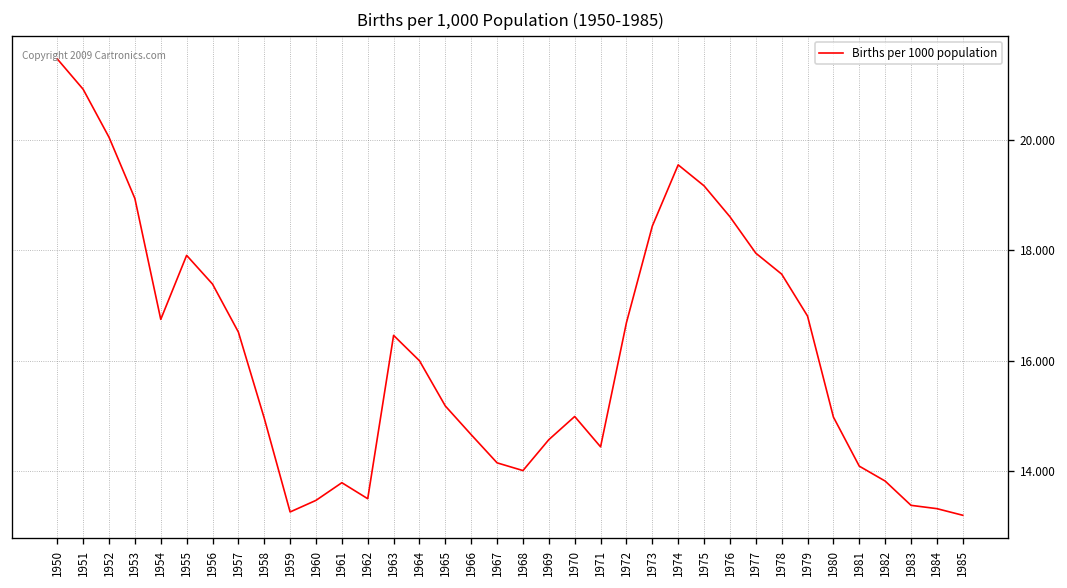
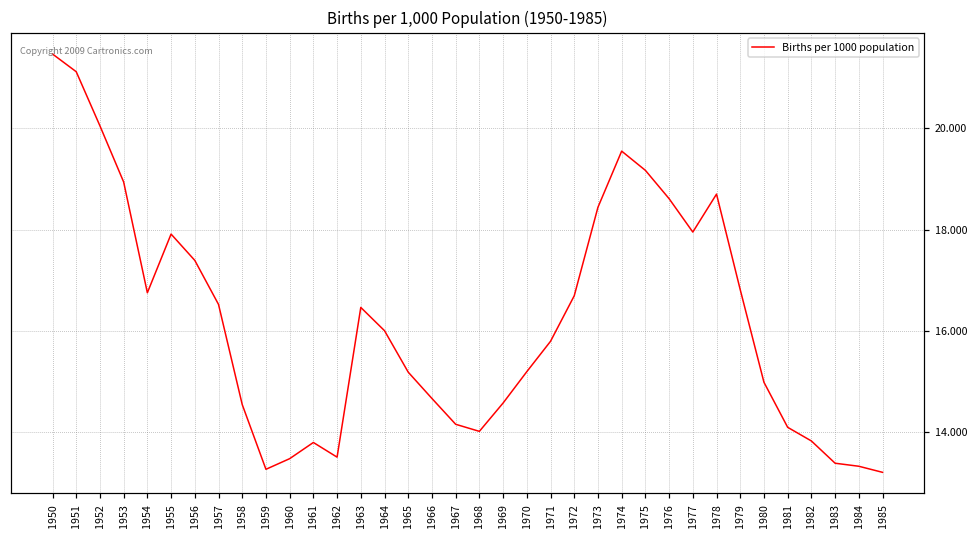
1951: 20.9 -> 21.1
1958: 15.0 -> 14.5
1970: 15.0 -> 15.2
1971: 14.4 -> 15.8
1978: 17.6 -> 18.7
